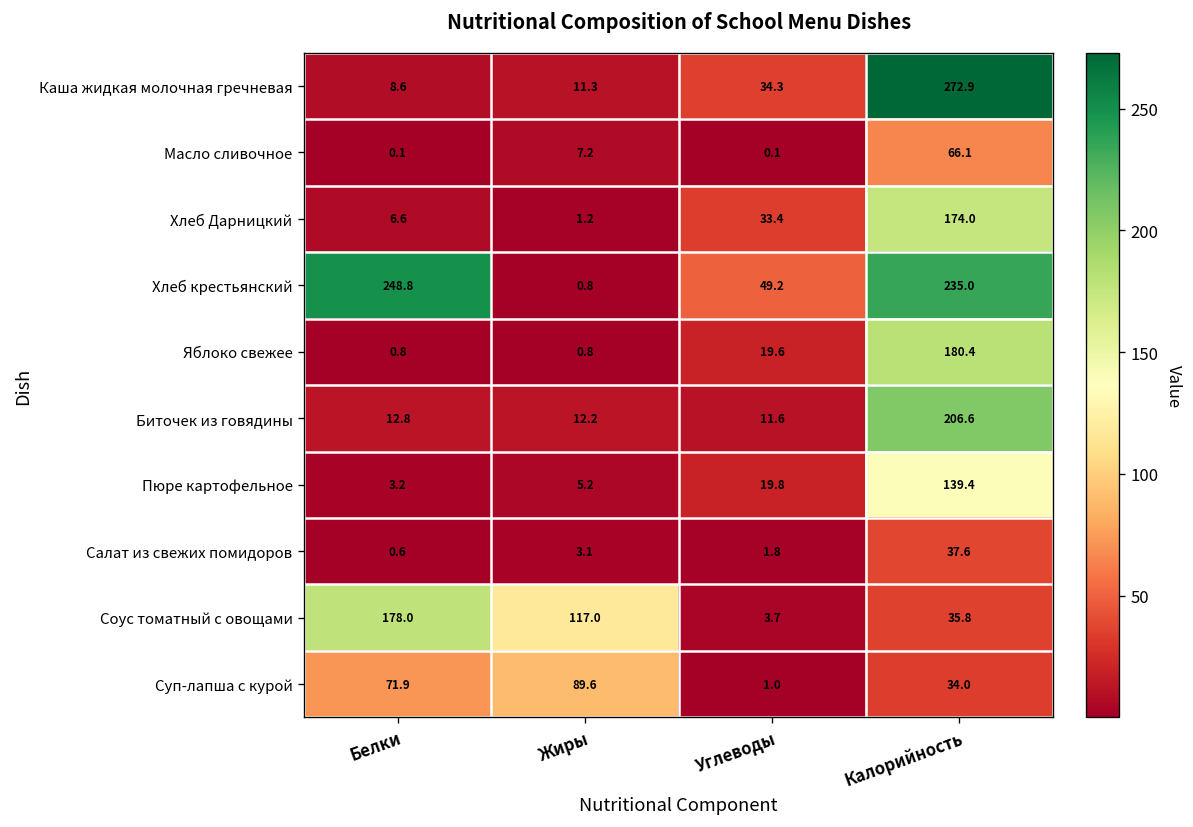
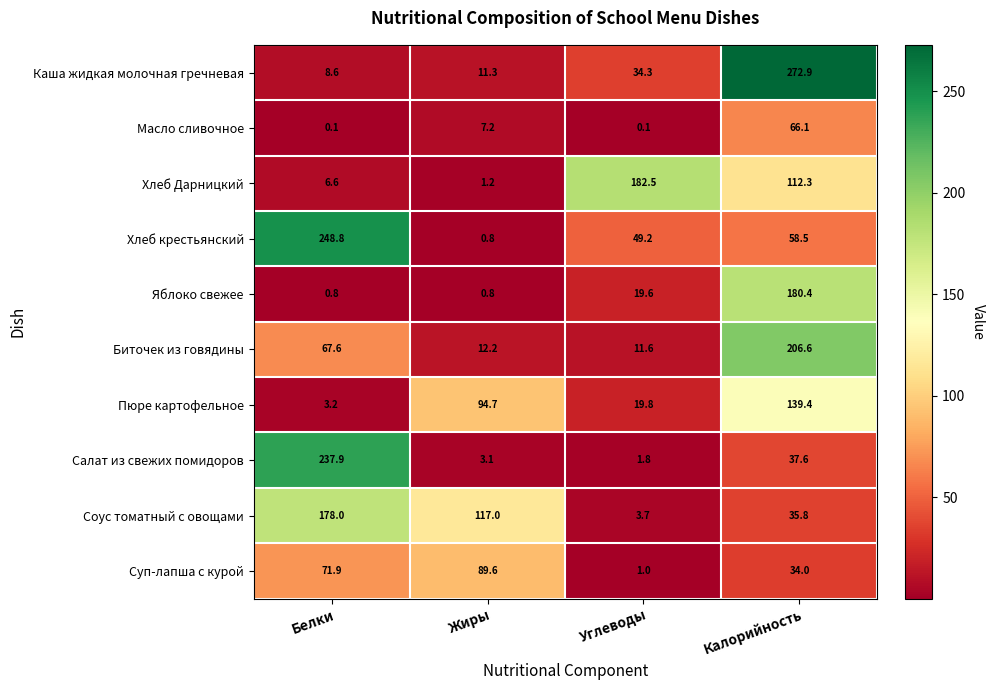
Хлеб Дарницкий, Углеводы: 33.4 -> 182.5
Хлеб Дарницкий, Калорийность: 174.0 -> 112.3
Хлеб крестьянский, Калорийность: 235.0 -> 58.5
Биточек из говядины, Белки: 12.8 -> 67.6
Пюре картофельное, Жиры: 5.2 -> 94.7
Салат из свежих помидоров, Белки: 0.6 -> 237.9
